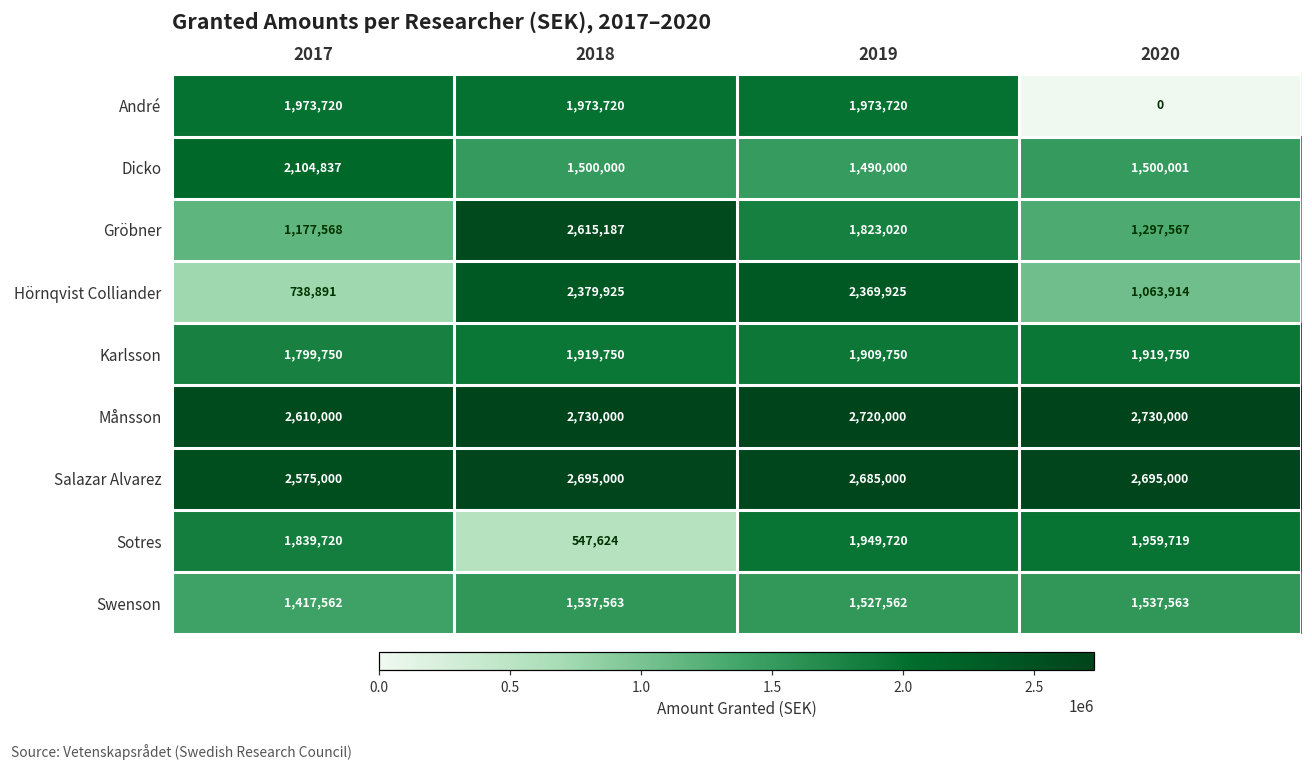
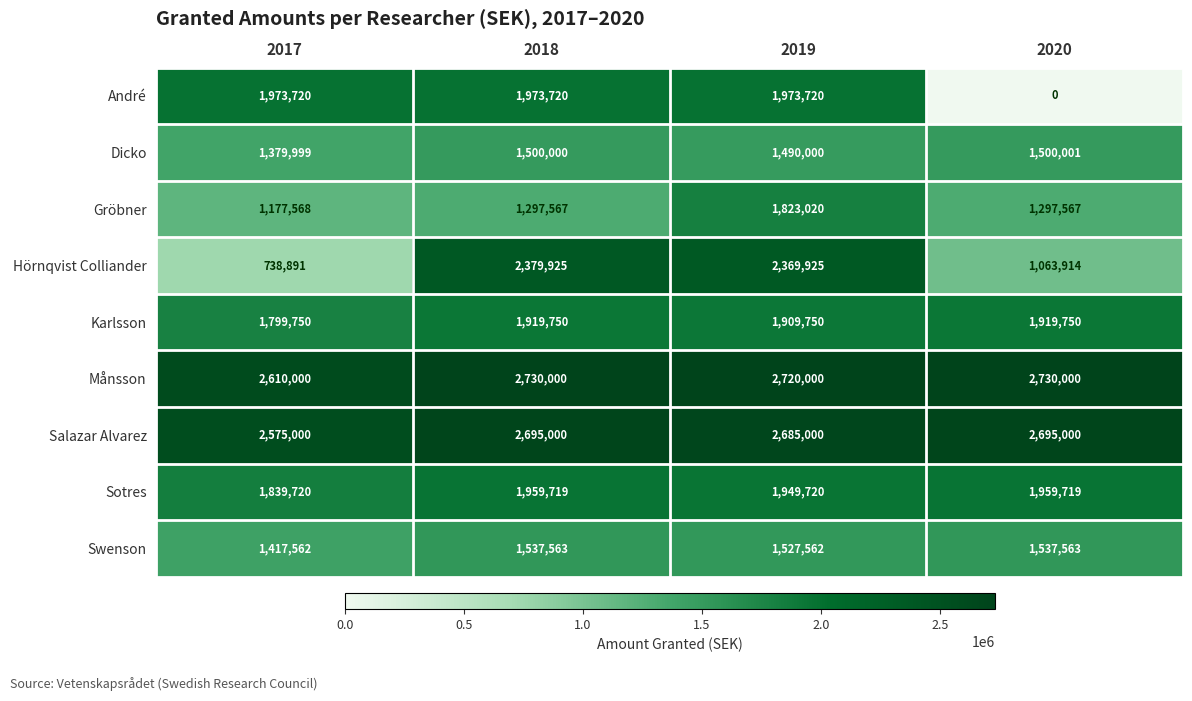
Dicko, 2017: 2,104,837 -> 1,379,999
Gröbner, 2018: 2,615,187 -> 1,297,567
Sotres, 2018: 547,624 -> 1,959,719
